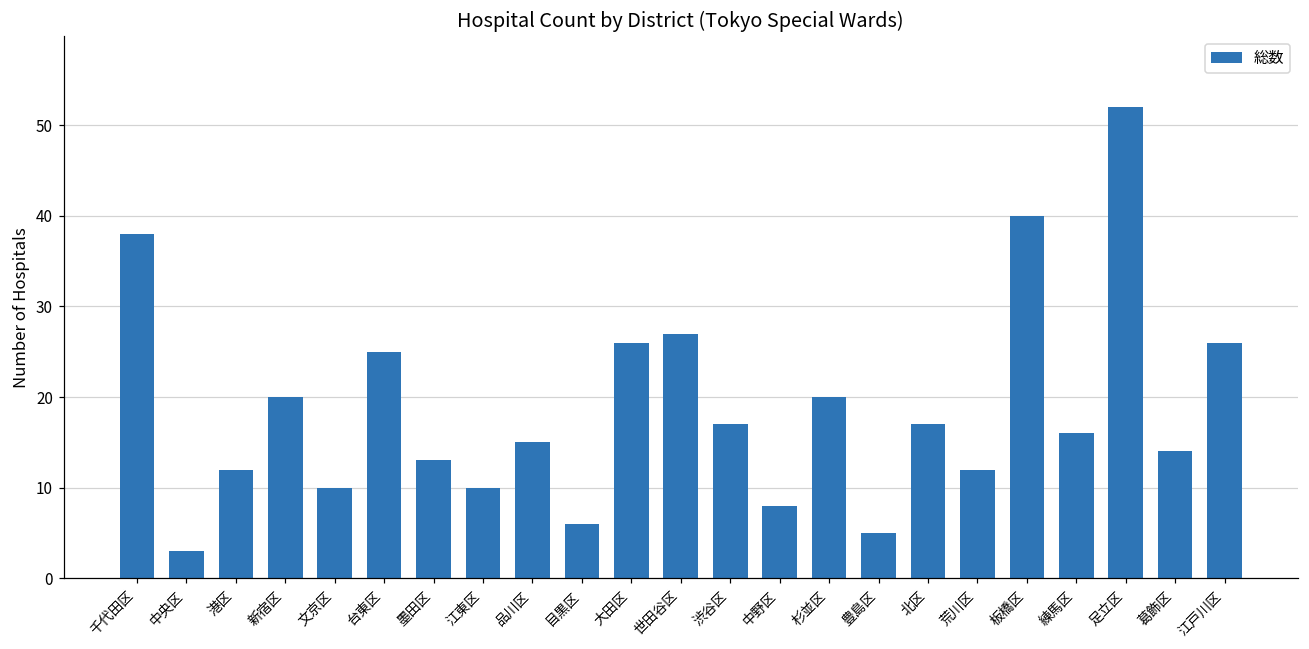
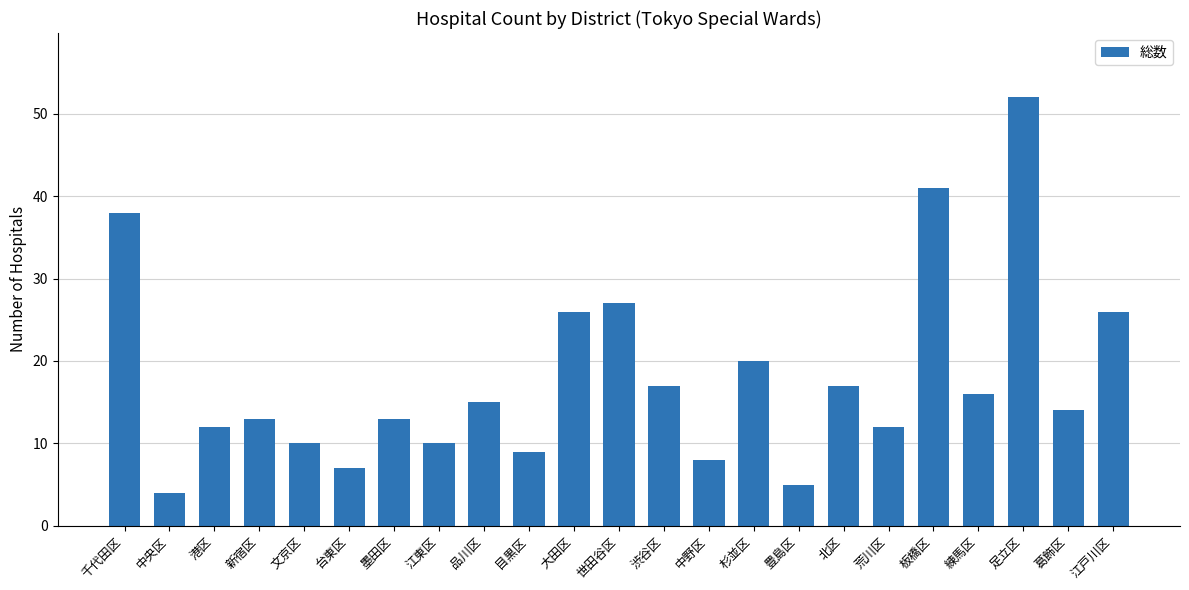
中央区: 3 -> 4
新宿区: 20 -> 13
台東区: 25 -> 7
目黒区: 6 -> 9
板橋区: 40 -> 41
